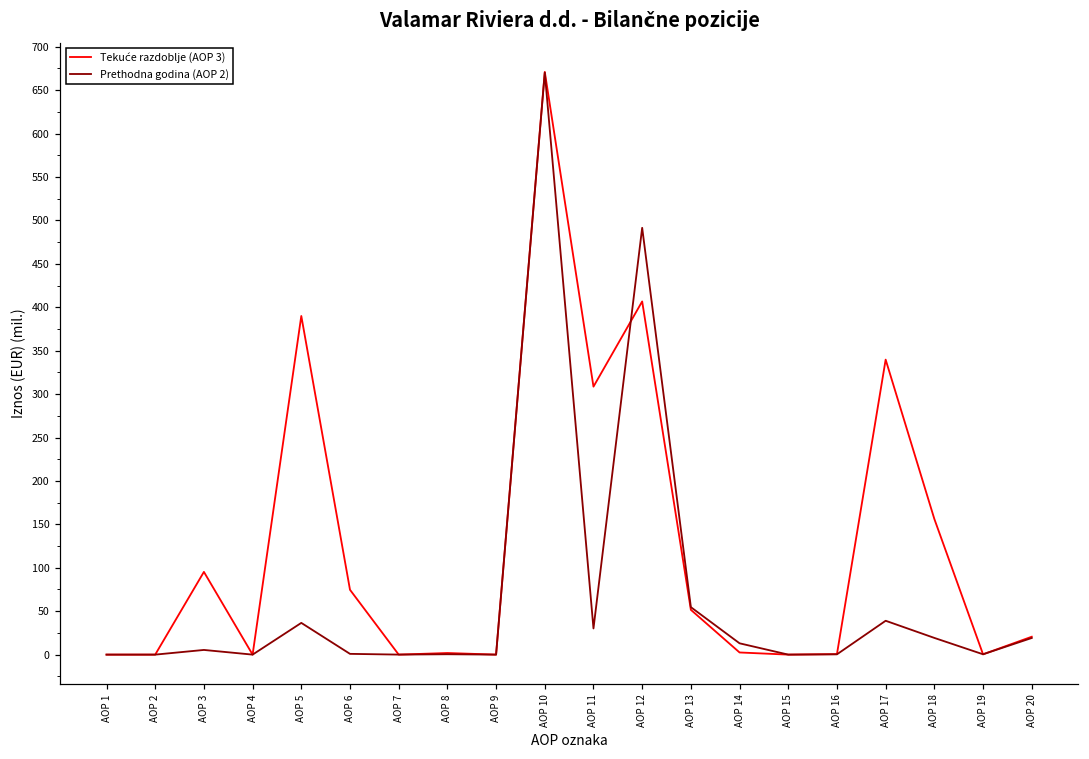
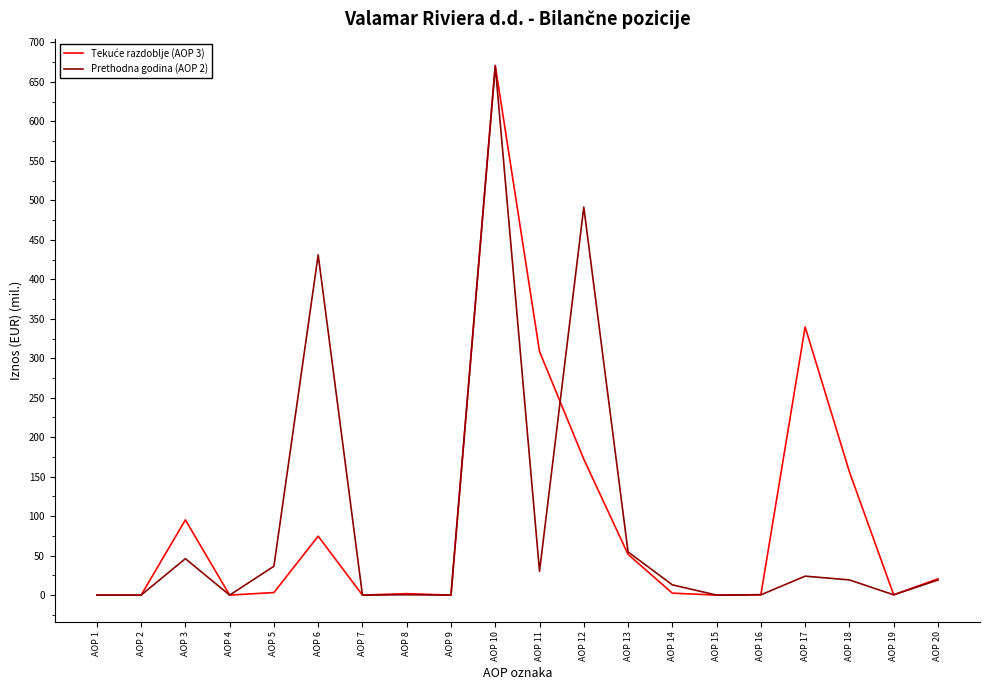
Prethodna godina (AOP 2), AOP 3: 10 -> 50
Tekuće razdoblje (AOP 3), AOP 5: 390 -> 0
Prethodna godina (AOP 2), AOP 6: 0 -> 430
Tekuće razdoblje (AOP 3), AOP 12: 410 -> 170
Prethodna godina (AOP 2), AOP 17: 40 -> 20
